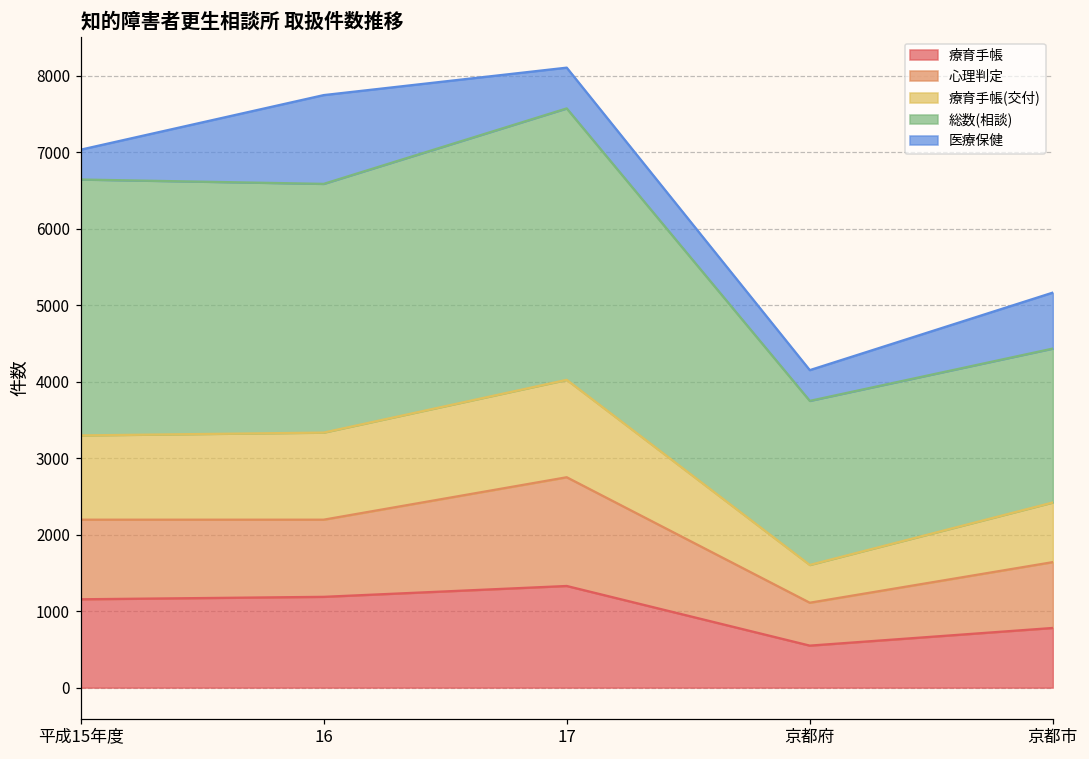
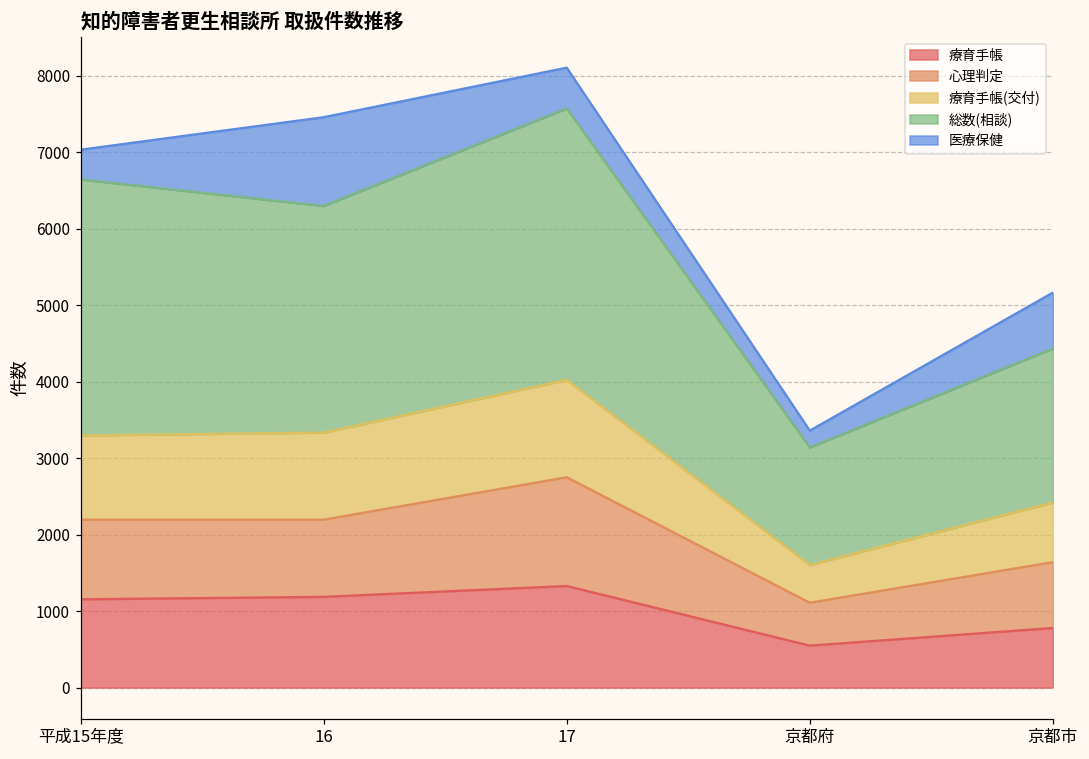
総数(相談), 16: 3300 -> 3000
総数(相談), 京都府: 2100 -> 1500
医療保健, 京都府: 400 -> 200
